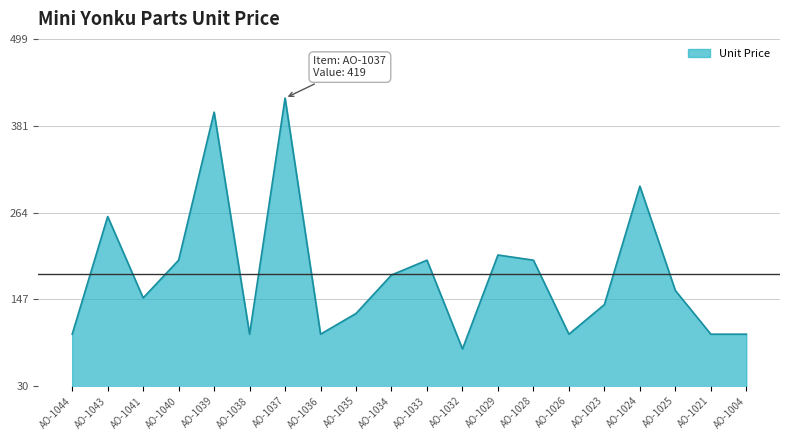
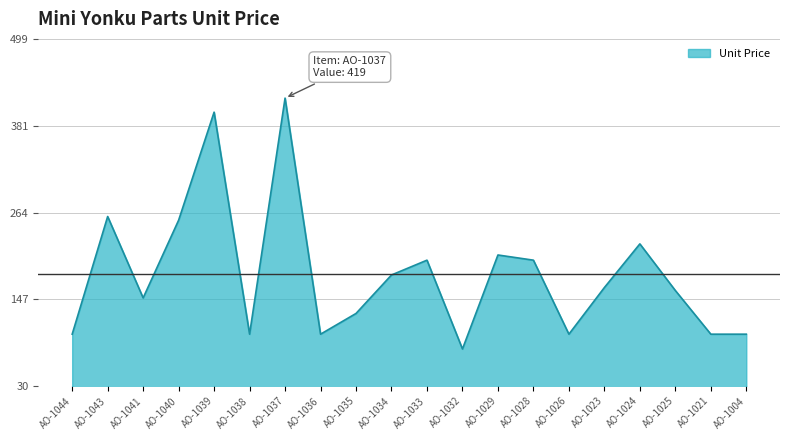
AO-1040: 200 -> 250
AO-1023: 140 -> 160
AO-1024: 300 -> 220
